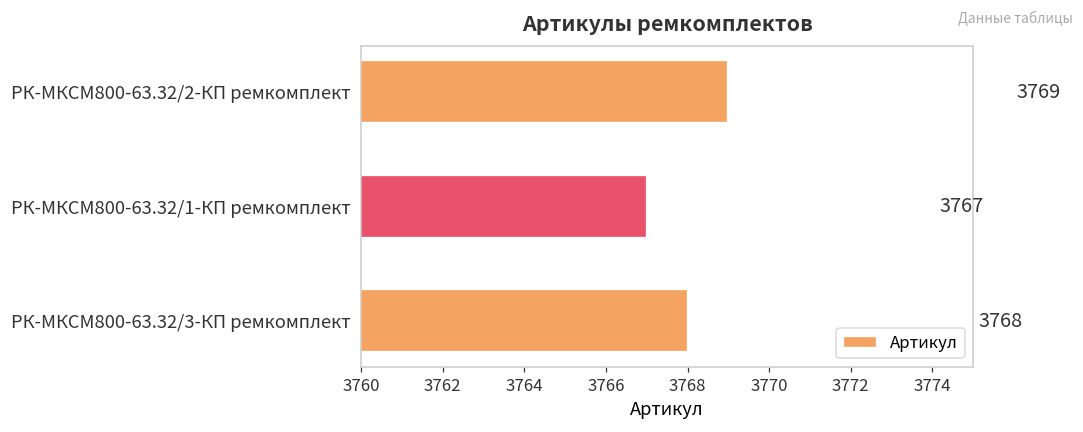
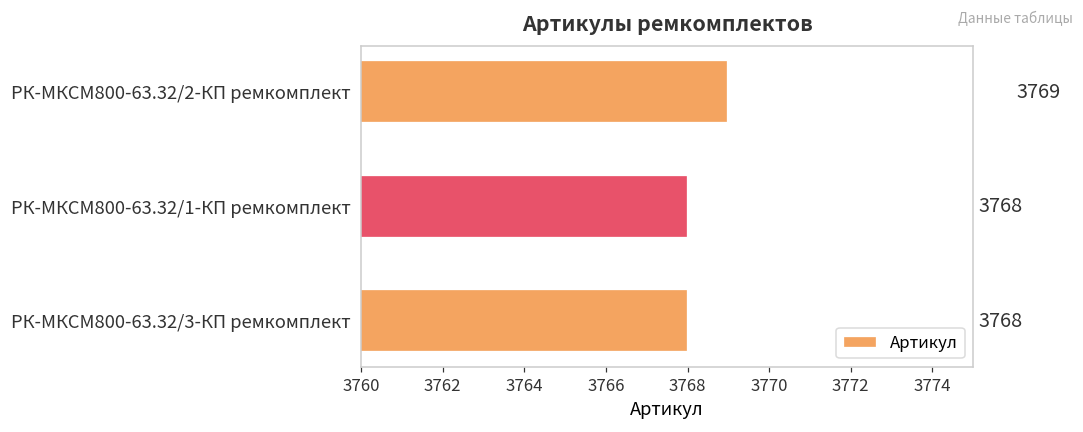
РК-МКСМ800-63.32/1-КП ремкомплект: 3767 -> 3768
